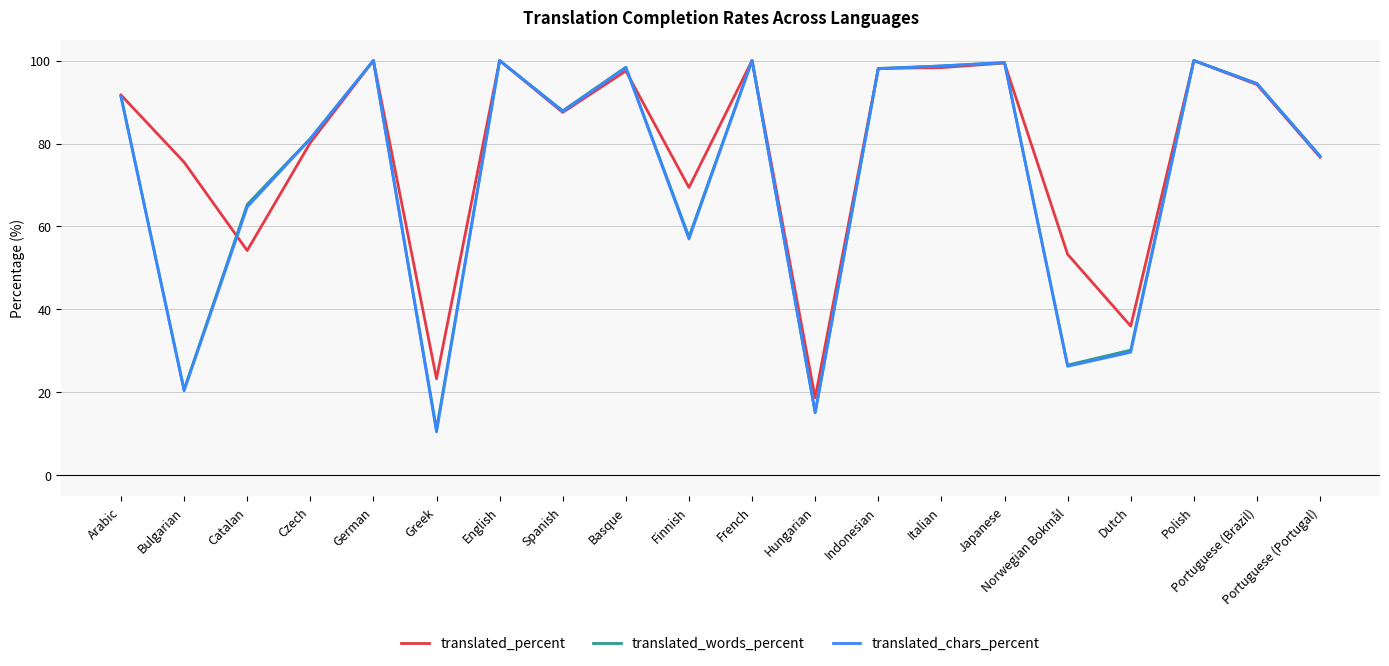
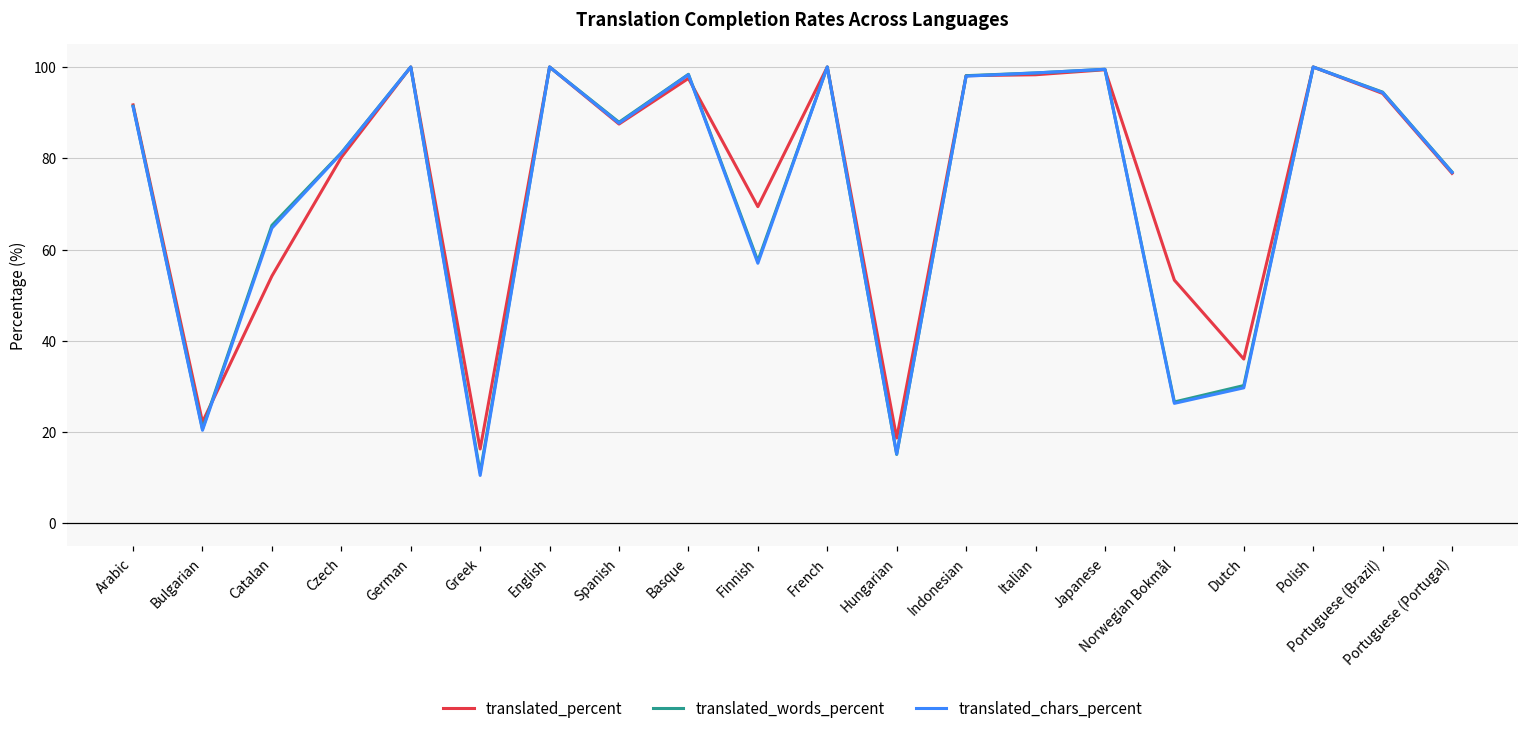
translated_percent, Bulgarian: 76 -> 22
translated_percent, Greek: 23 -> 16
